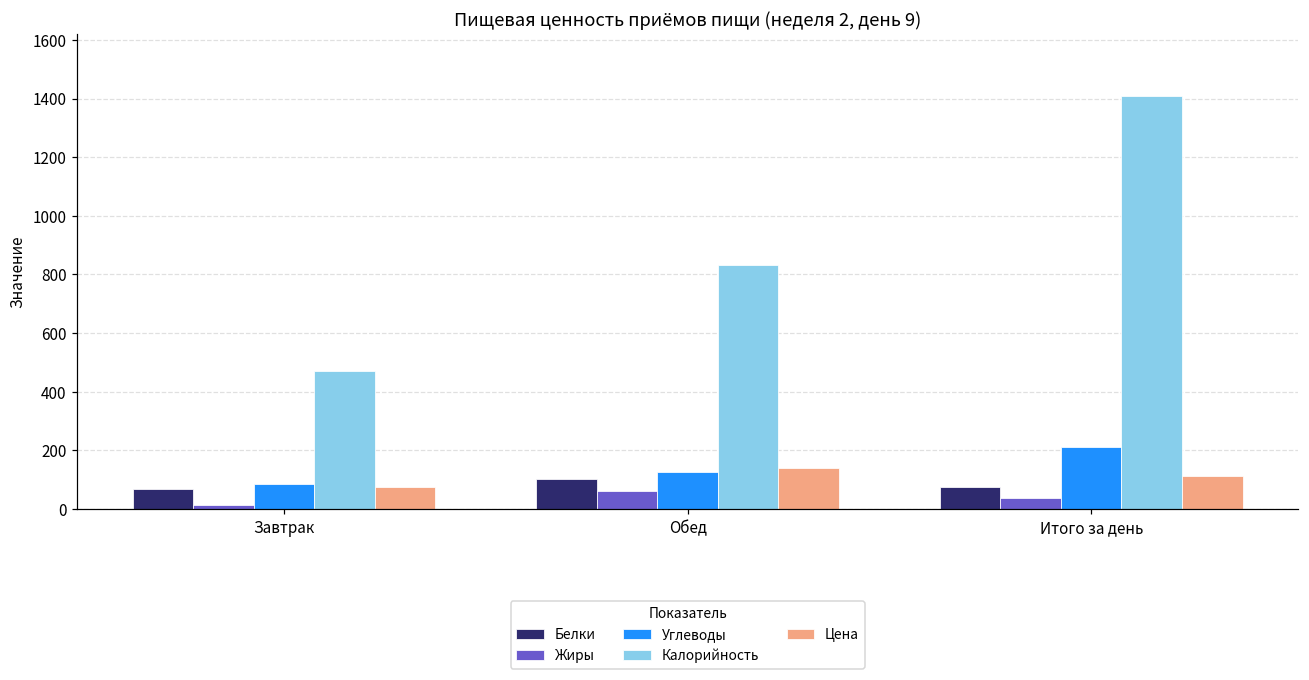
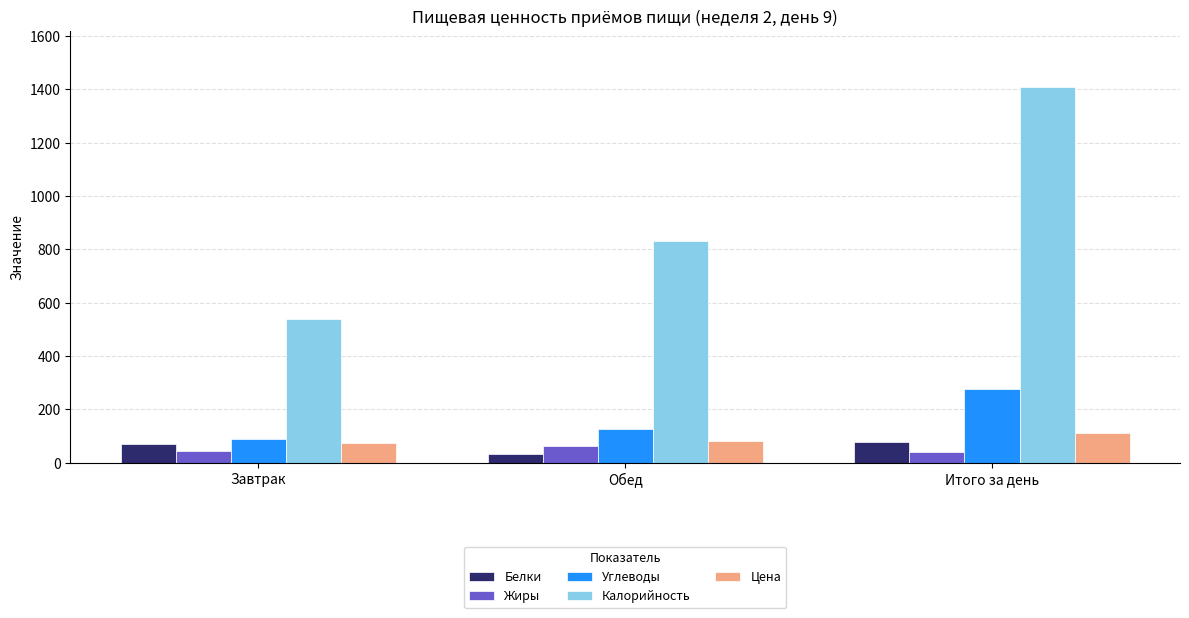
Жиры, Завтрак: 10 -> 40
Калорийность, Завтрак: 470 -> 540
Белки, Обед: 100 -> 30
Цена, Обед: 140 -> 80
Углеводы, Итого за день: 210 -> 280
